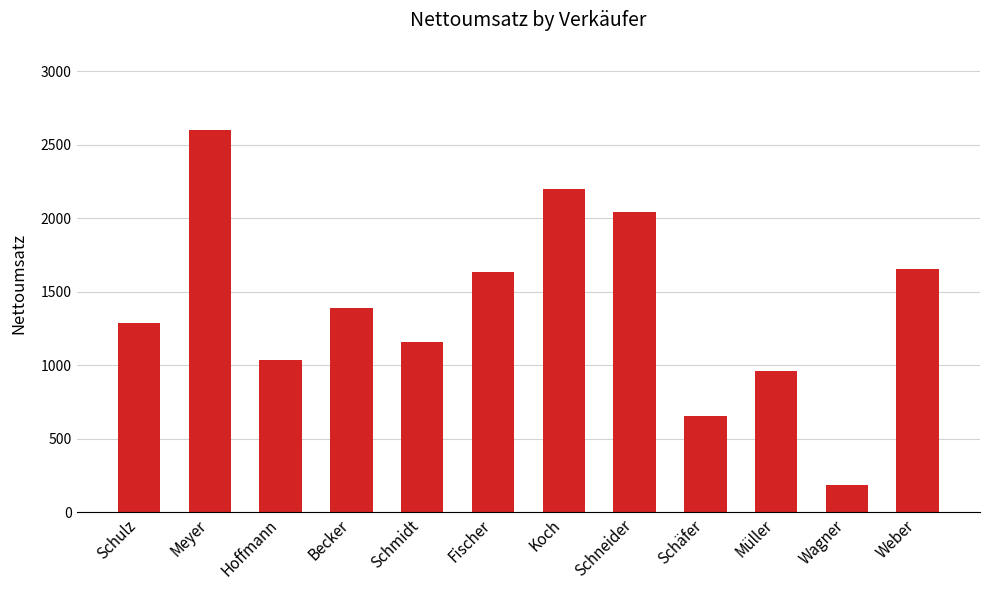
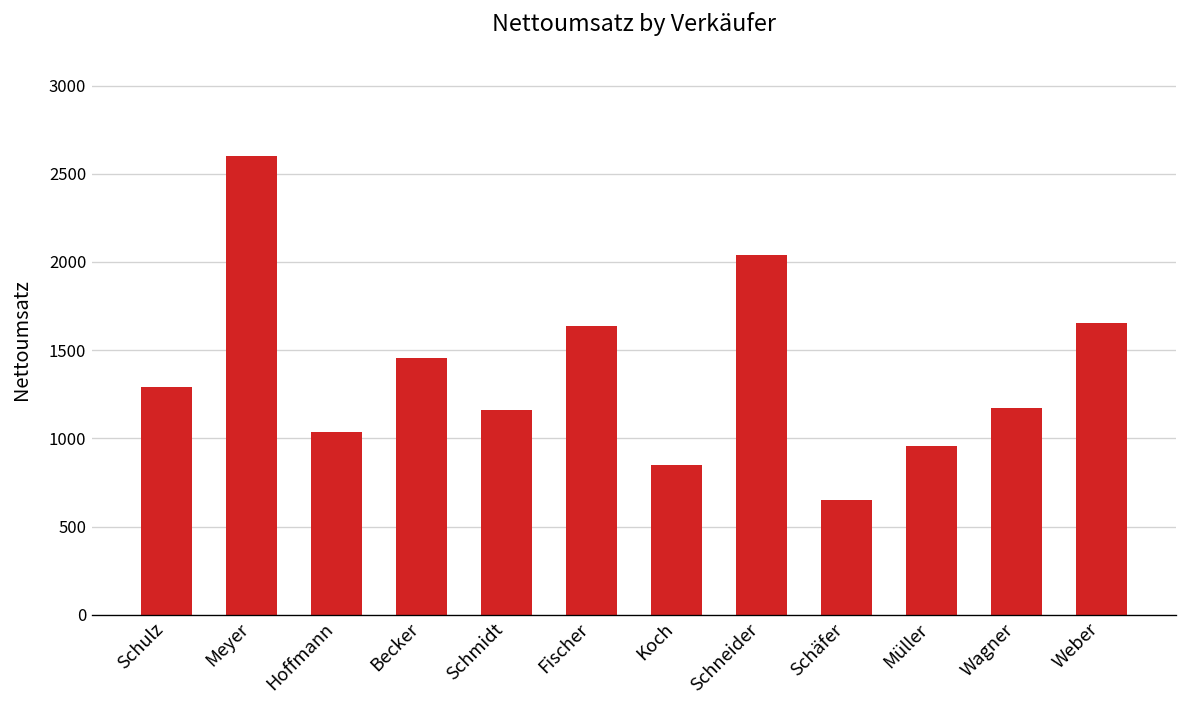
Becker: 1390 -> 1450
Koch: 2200 -> 850
Wagner: 190 -> 1170
